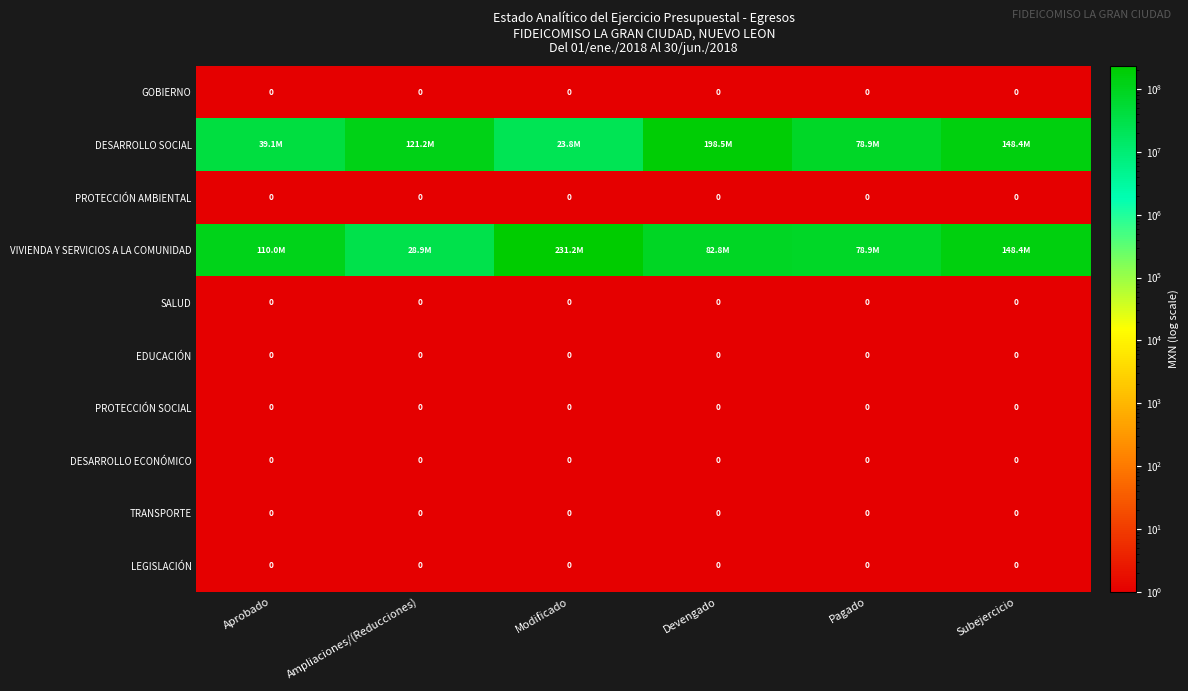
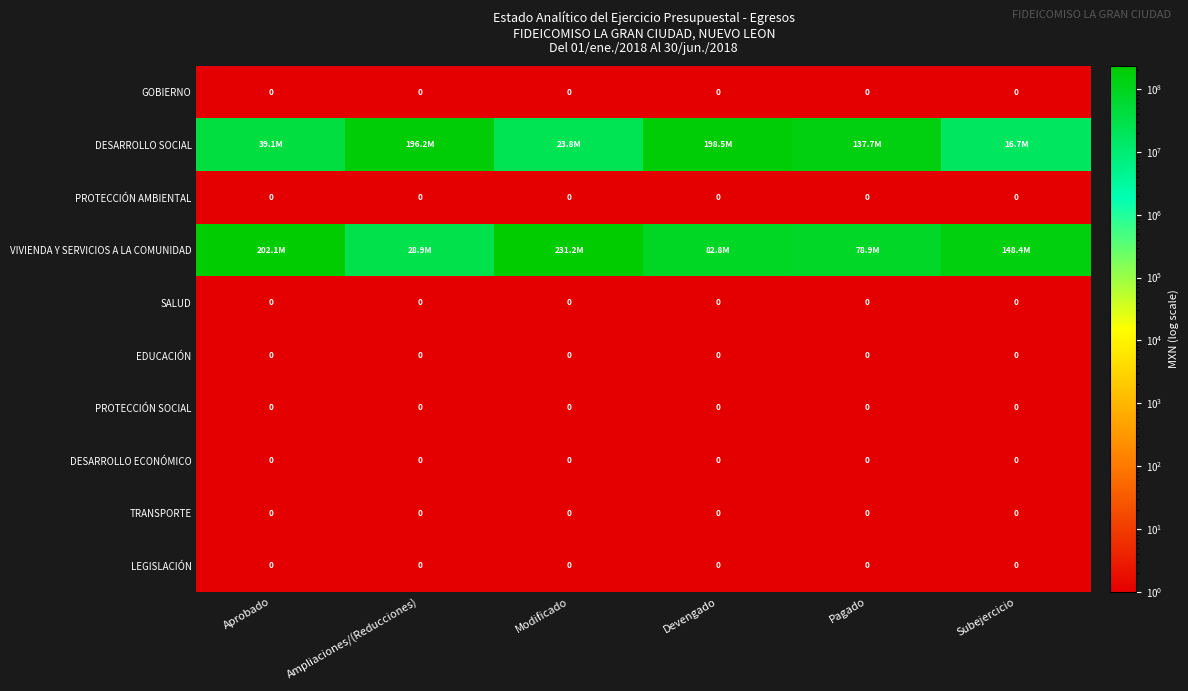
DESARROLLO SOCIAL, Ampliaciones/(Reducciones): 121.2M -> 196.2M
DESARROLLO SOCIAL, Pagado: 78.9M -> 137.7M
DESARROLLO SOCIAL, Subejercicio: 148.4M -> 16.7M
VIVIENDA Y SERVICIOS A LA COMUNIDAD, Aprobado: 110.0M -> 202.1M
